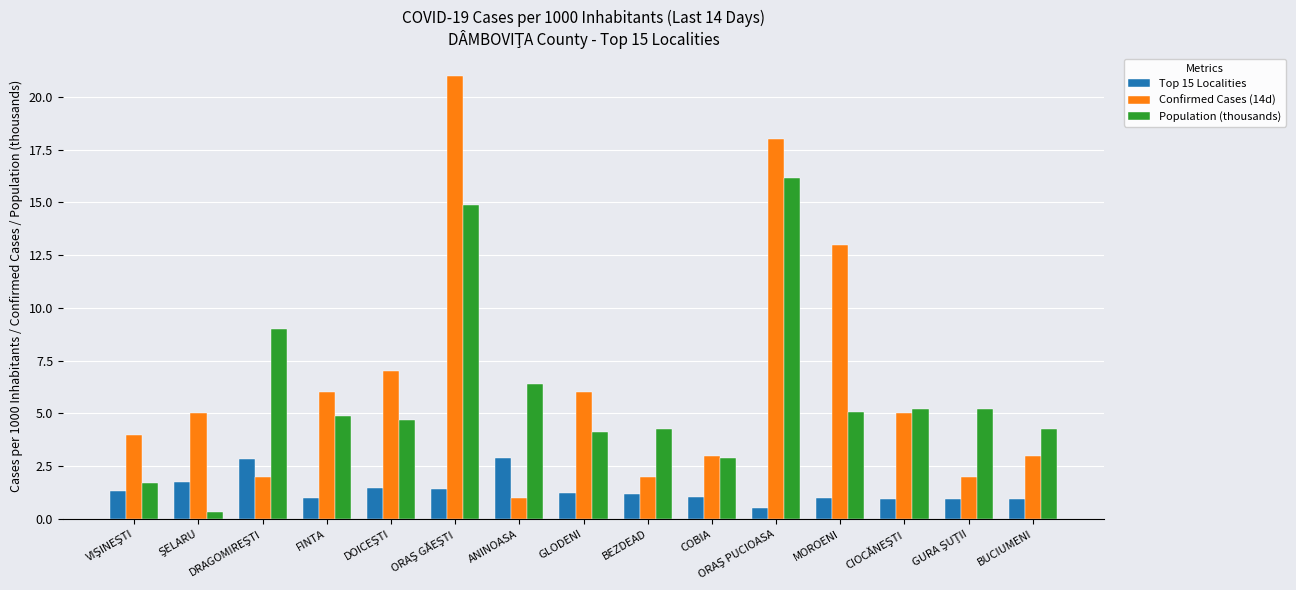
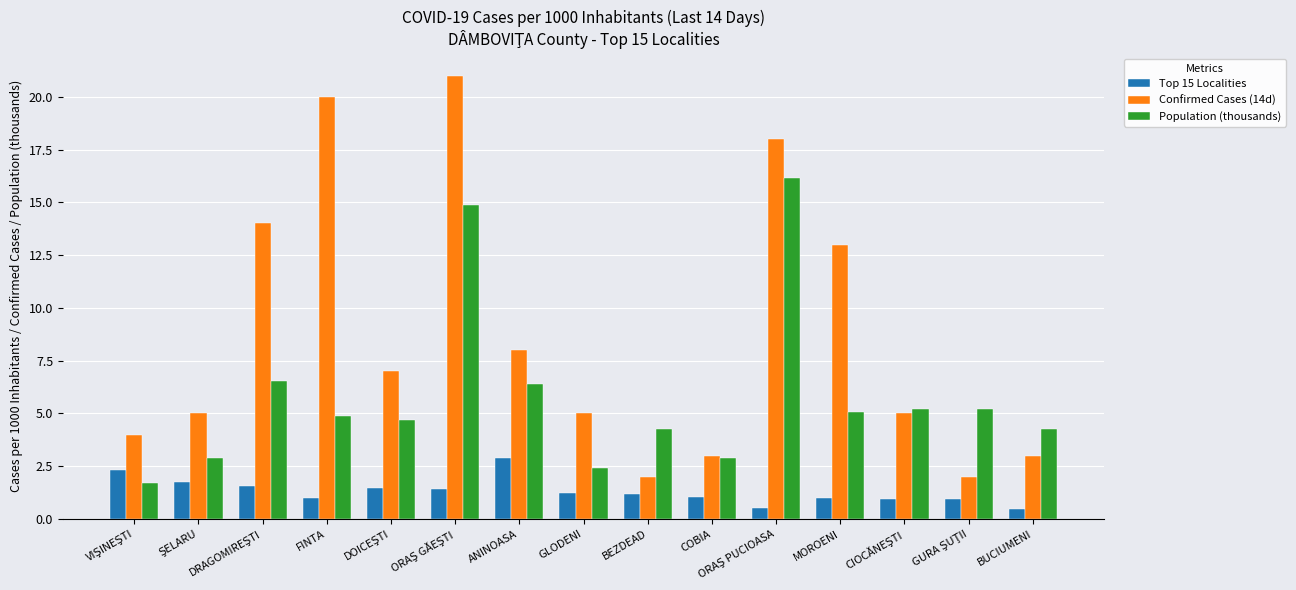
Top 15 Localities, VIŞINEŞTI: 1.3 -> 2.3
Population (thousands), ŞELARU: 0.3 -> 2.9
Top 15 Localities, DRAGOMIREŞTI: 2.9 -> 1.6
Confirmed Cases (14d), DRAGOMIREŞTI: 2 -> 14
Population (thousands), DRAGOMIREŞTI: 9.0 -> 6.6
Confirmed Cases (14d), FINTA: 6 -> 20
Confirmed Cases (14d), ANINOASA: 1 -> 8
Confirmed Cases (14d), GLODENI: 6 -> 5
Population (thousands), GLODENI: 4.1 -> 2.4
Top 15 Localities, BUCIUMENI: 0.9 -> 0.5
